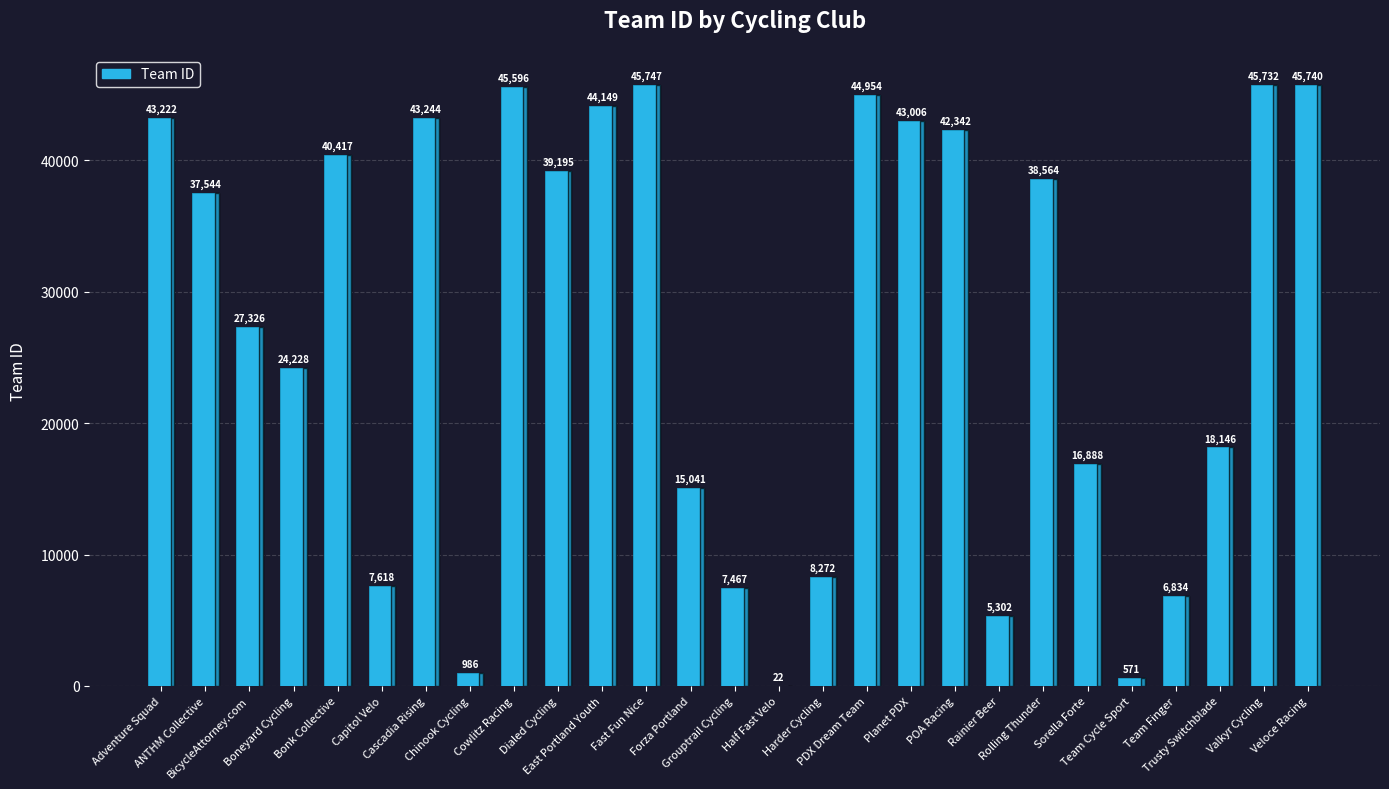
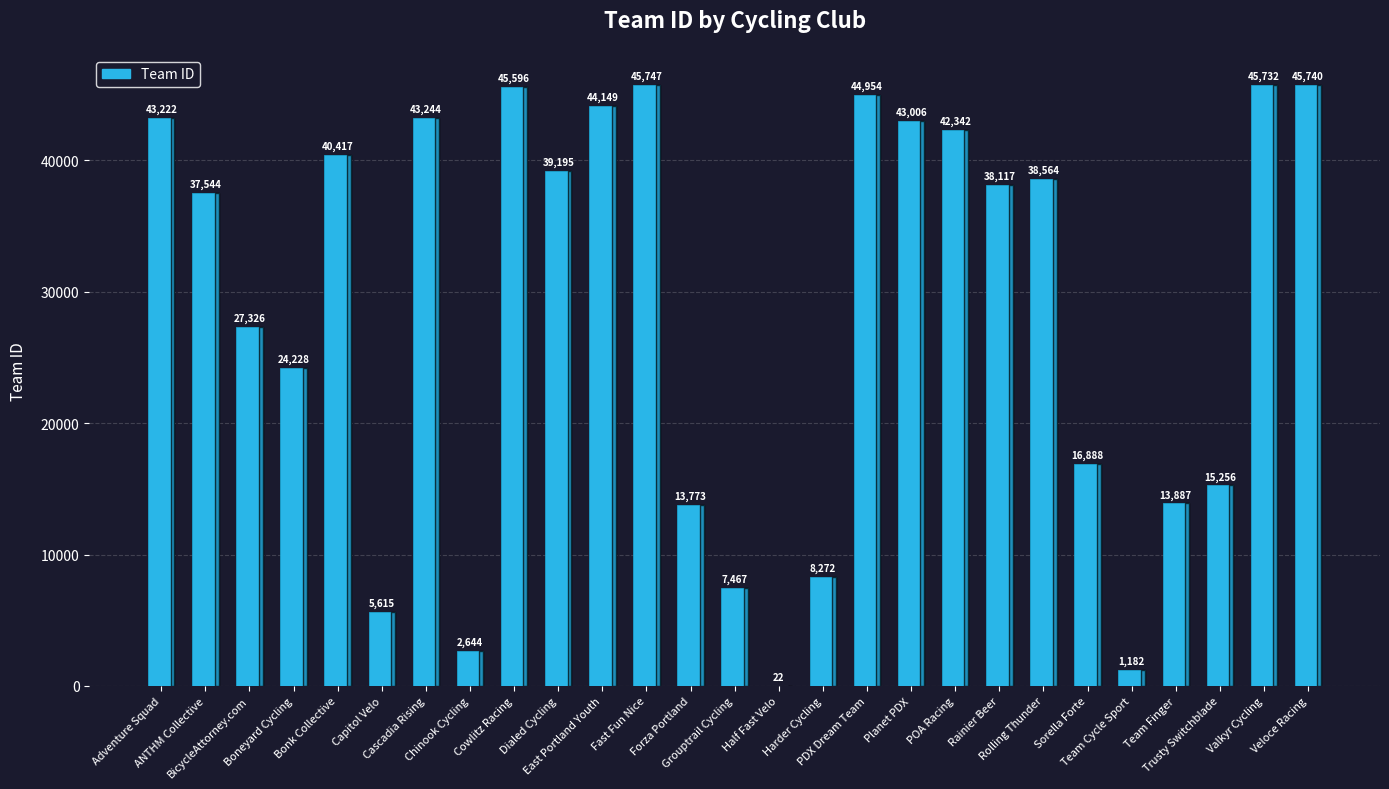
Capitol Velo: 7,618 -> 5,615
Chinook Cycling: 986 -> 2,644
Forza Portland: 15,041 -> 13,773
Rainier Beer: 5,302 -> 38,117
Team Cycle Sport: 571 -> 1,182
Team Finger: 6,834 -> 13,887
Trusty Switchblade: 18,146 -> 15,256
